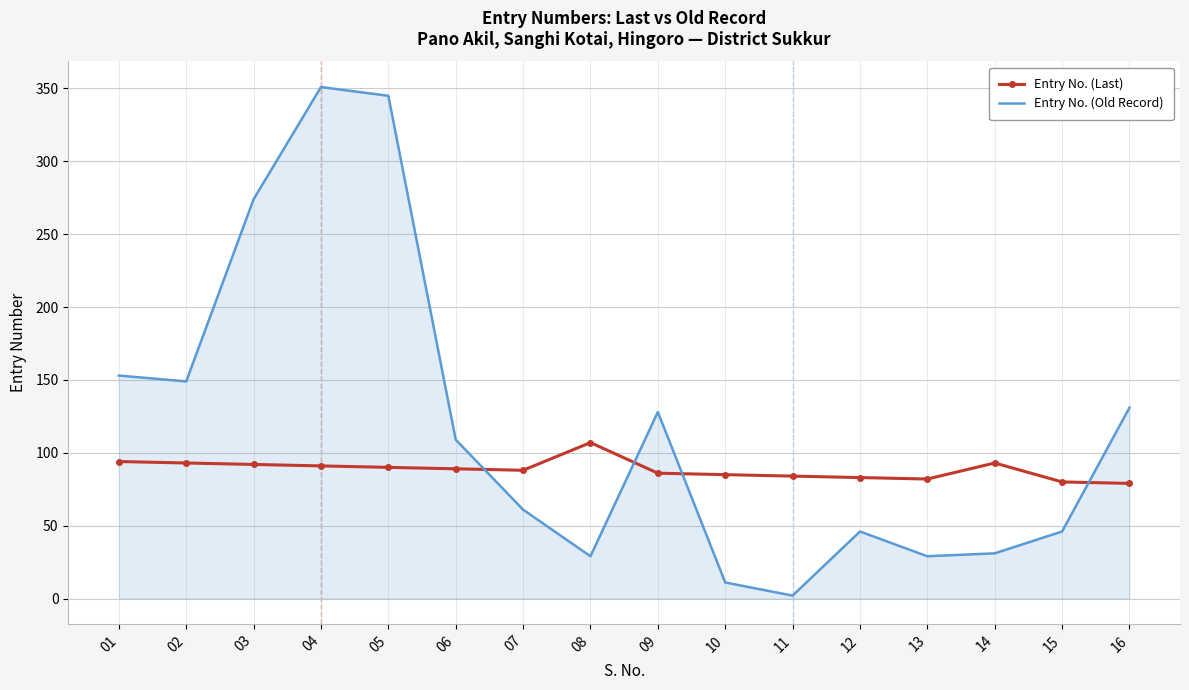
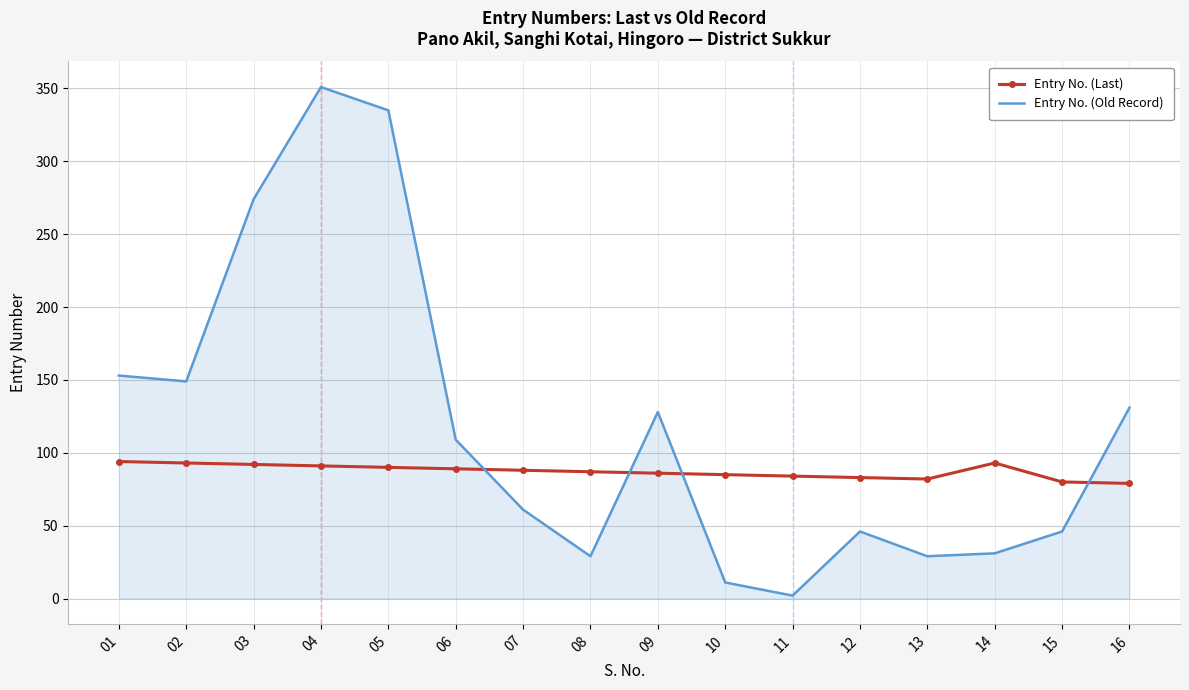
Entry No. (Old Record), 05: 345 -> 335
Entry No. (Last), 08: 107 -> 87
